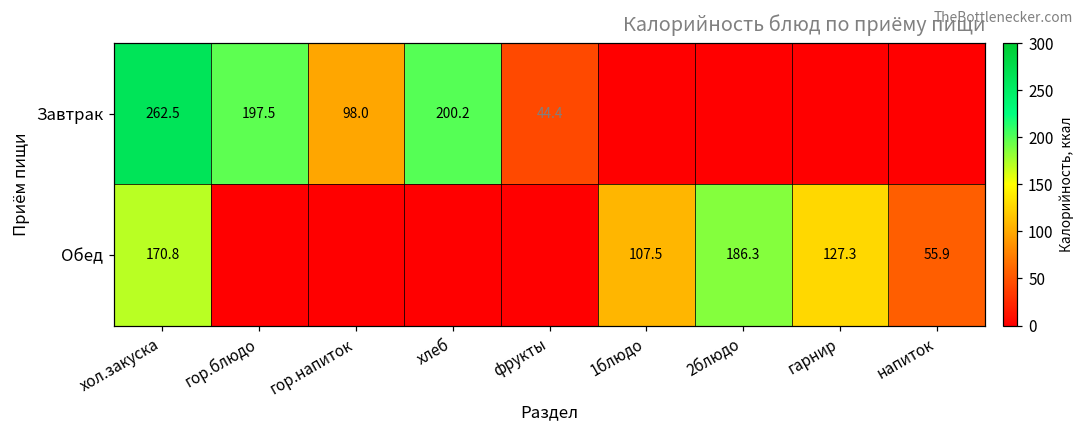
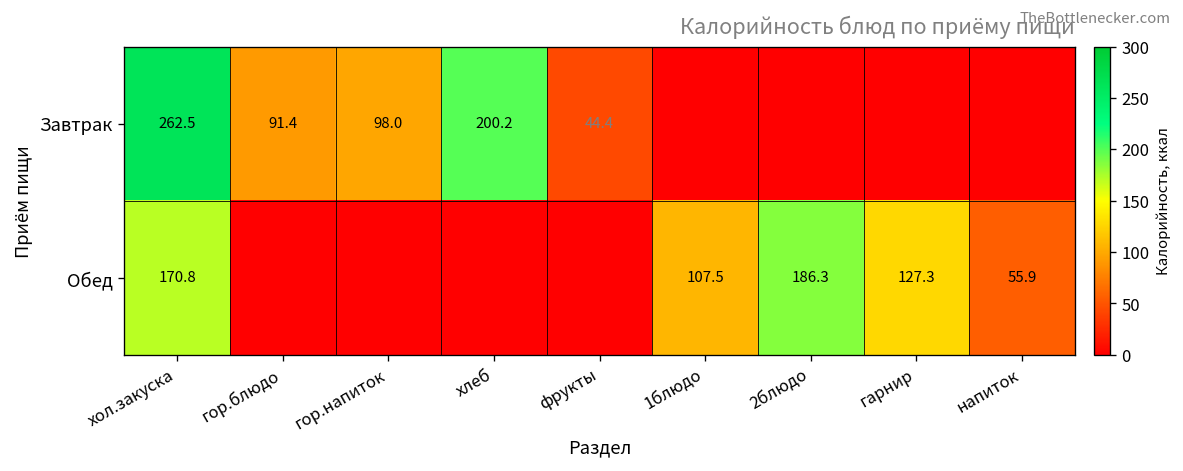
Завтрак, гор.блюдо: 197.5 -> 91.4
